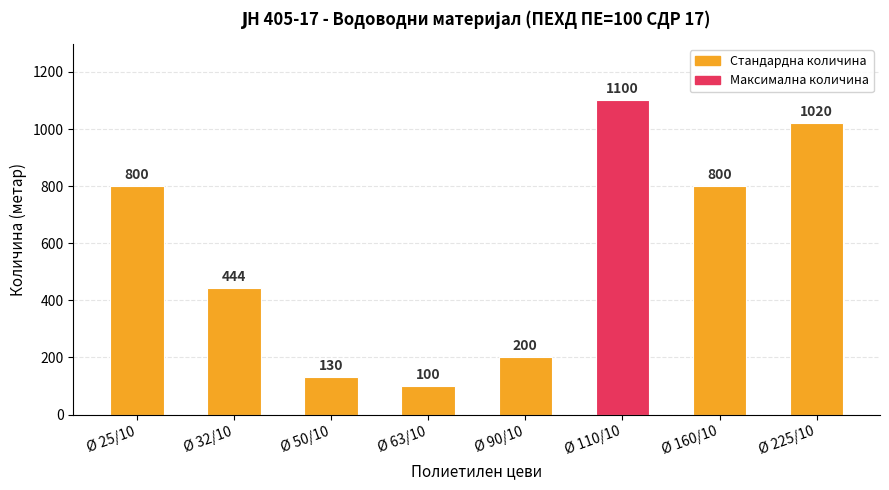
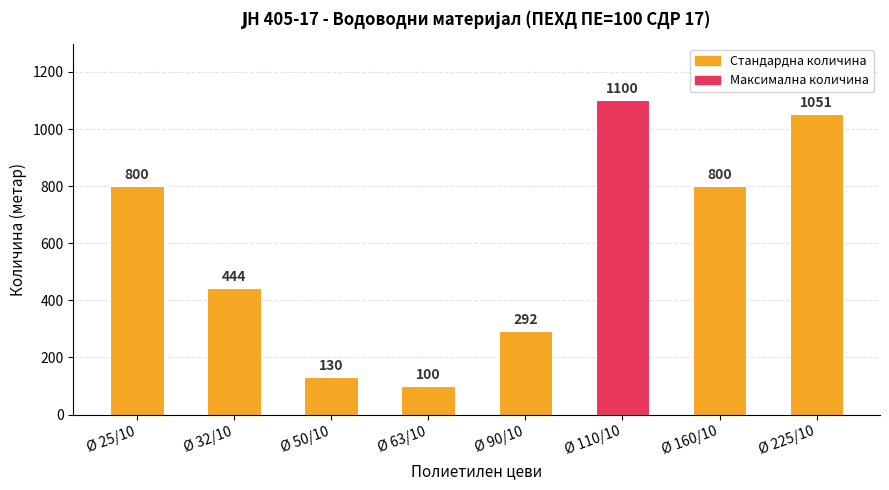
Ø 90/10: 200 -> 292
Ø 225/10: 1020 -> 1051
